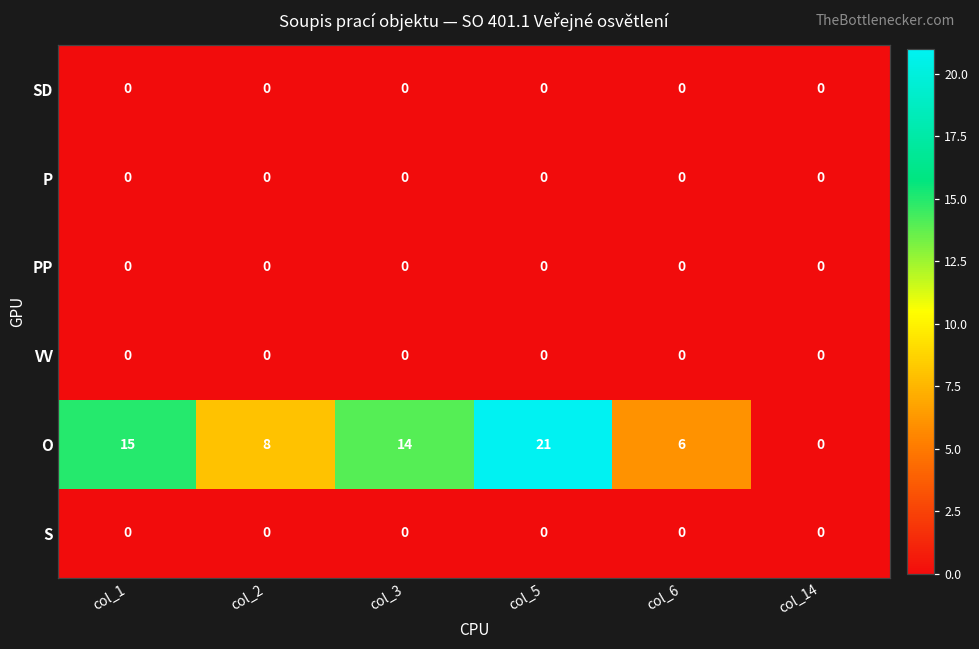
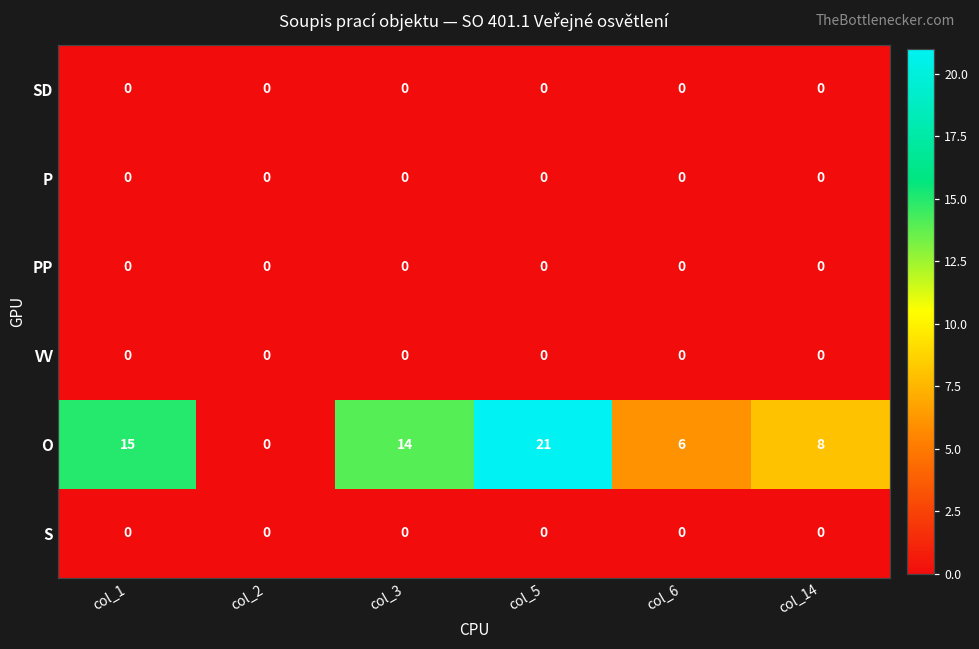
O, col_2: 8 -> 0
O, col_14: 0 -> 8
